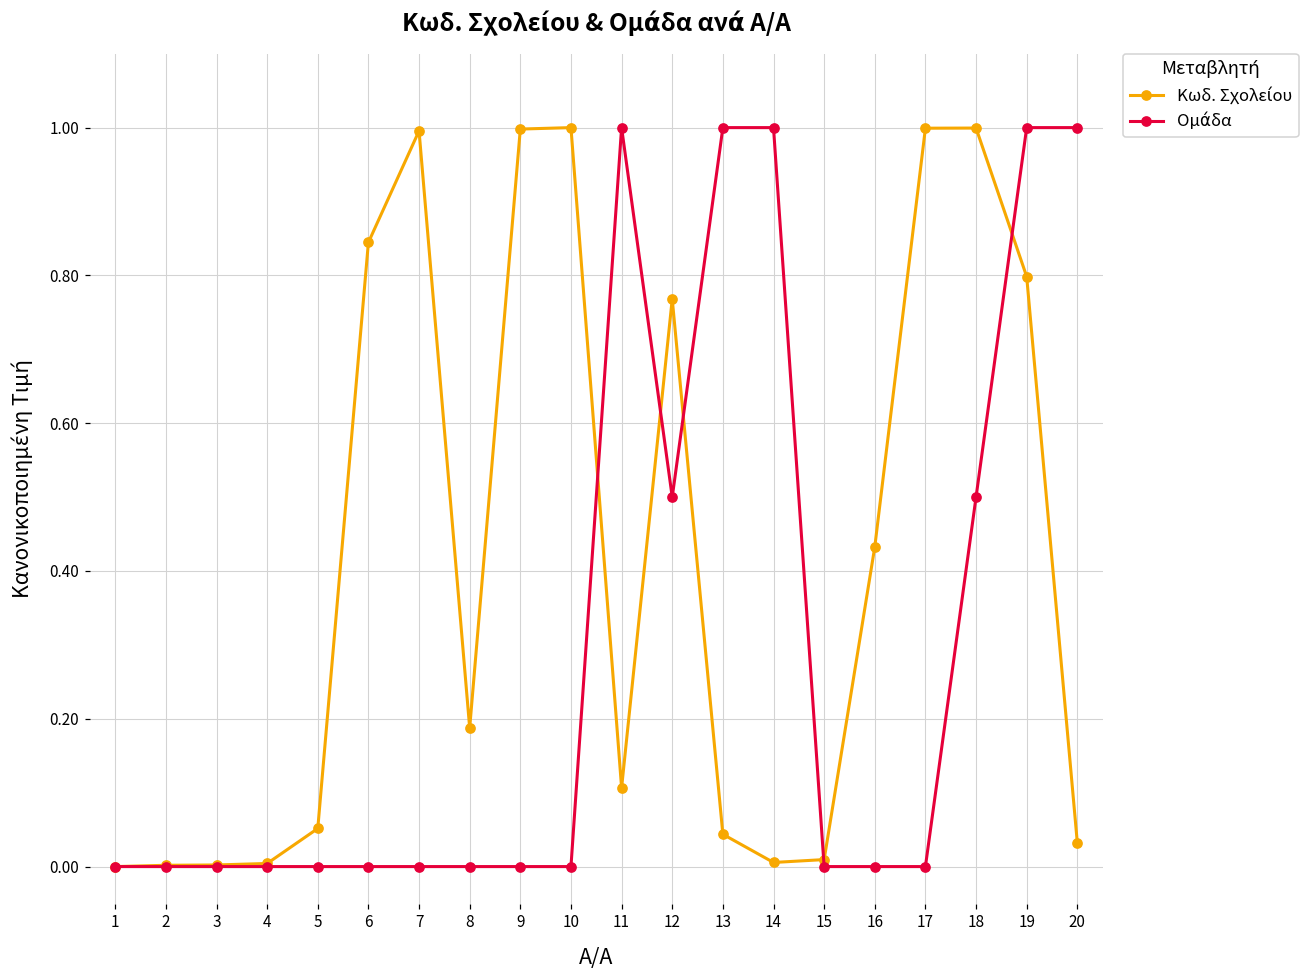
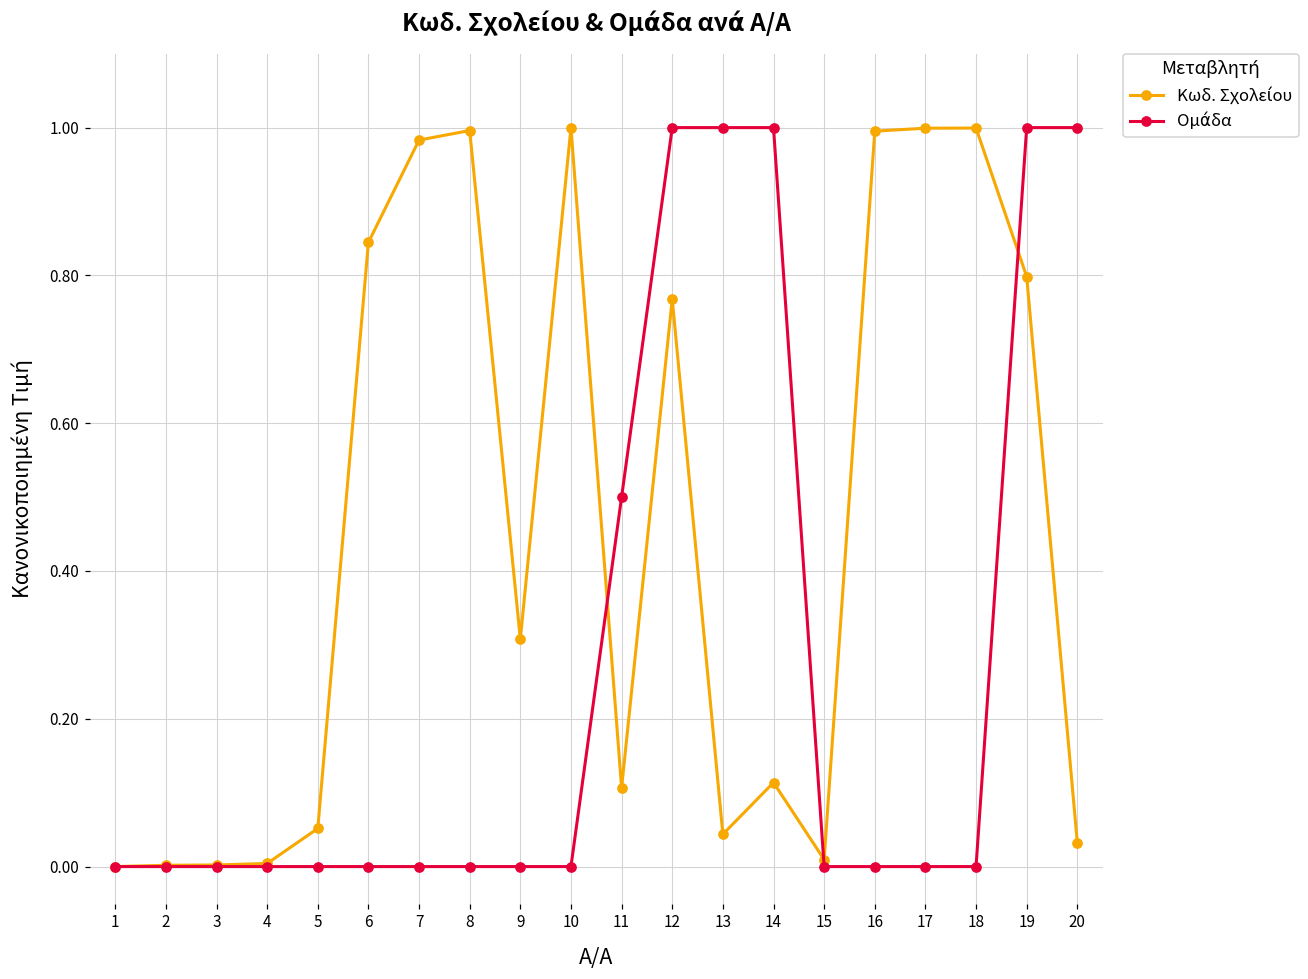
Κωδ. Σχολείου, 7: 1.00 -> 0.98
Κωδ. Σχολείου, 8: 0.19 -> 1.00
Κωδ. Σχολείου, 9: 1.00 -> 0.31
Ομάδα, 11: 1.00 -> 0.50
Ομάδα, 12: 0.50 -> 1.00
Κωδ. Σχολείου, 14: 0.01 -> 0.11
Κωδ. Σχολείου, 16: 0.43 -> 1.00
Ομάδα, 18: 0.50 -> 0.00
